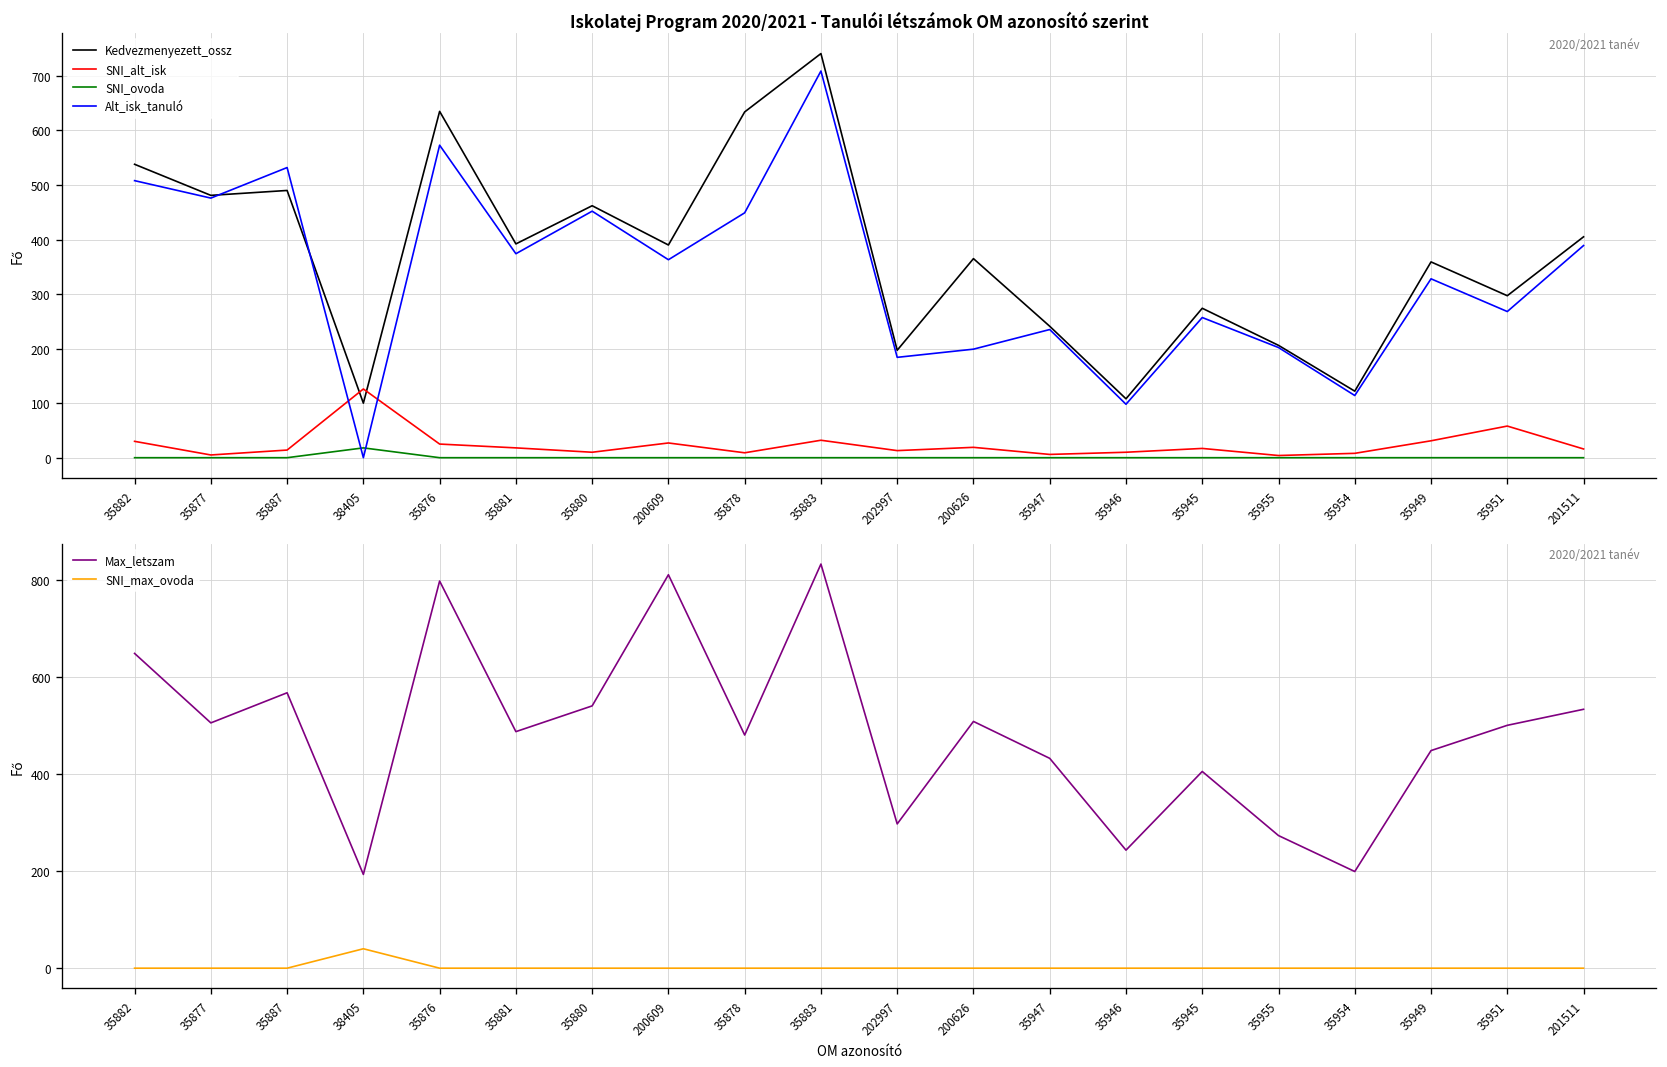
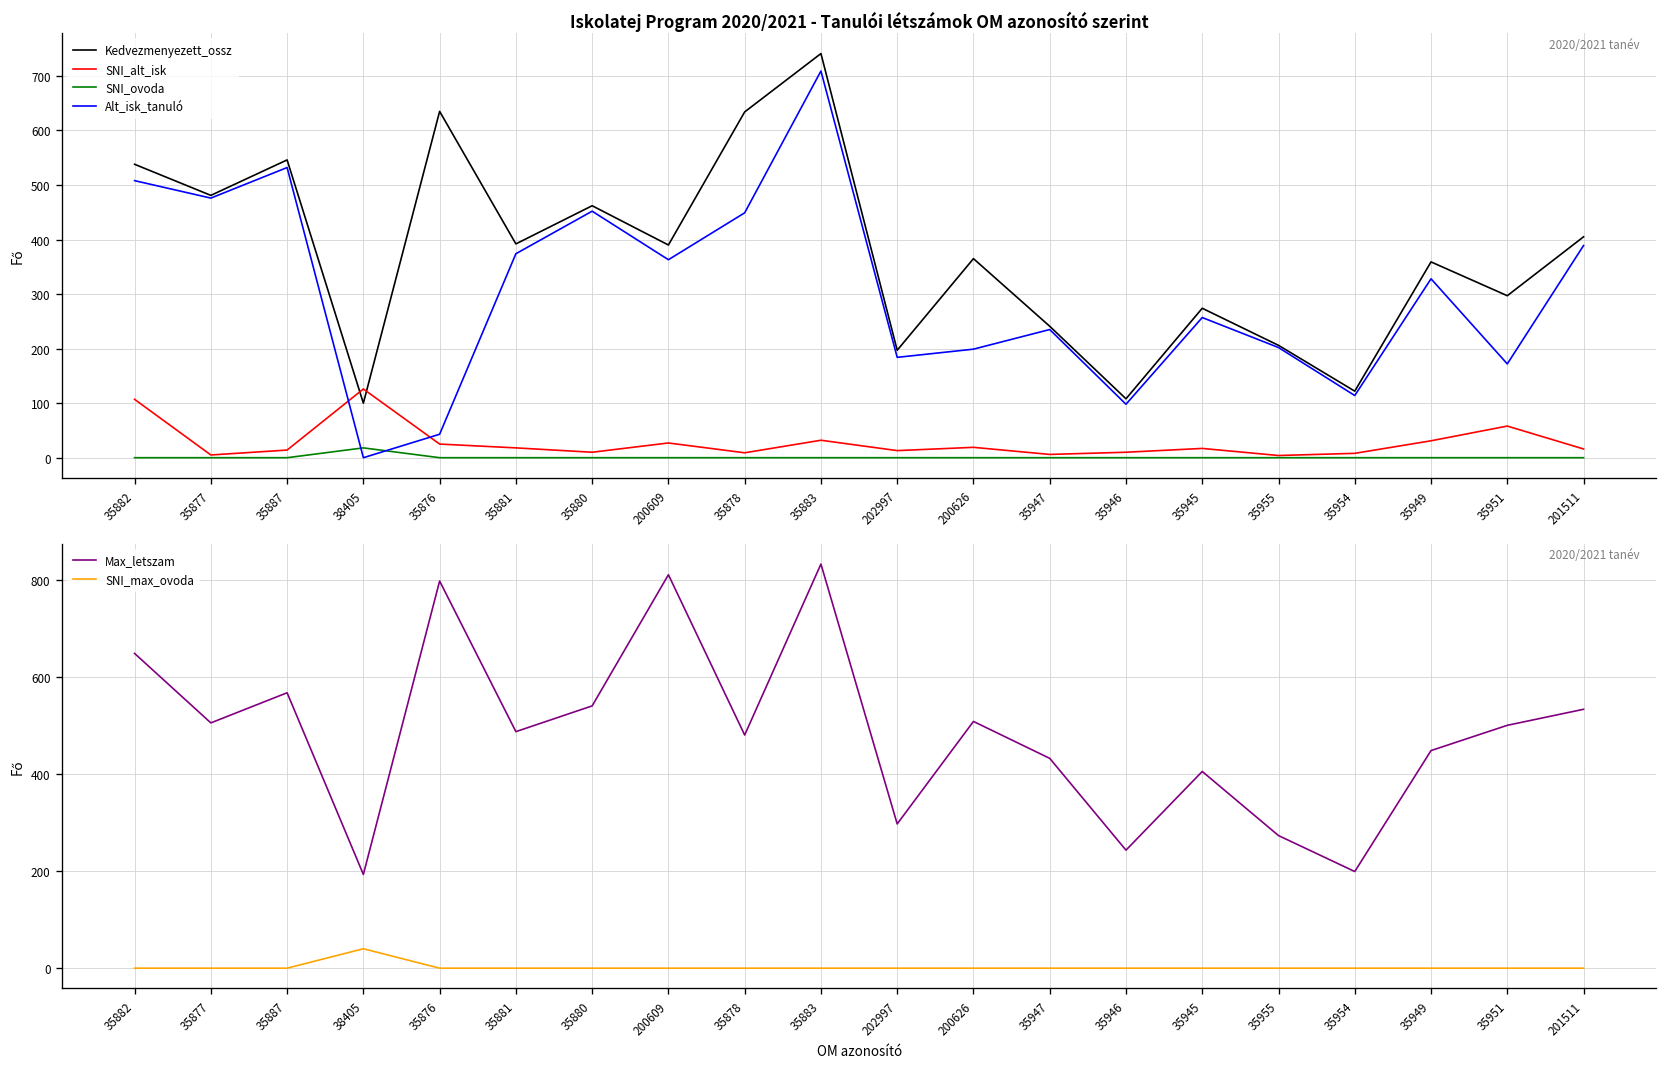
Iskolatej Program 2020/2021 - Tanulói létszámok OM azonosító szerint, SNI_alt_isk, 35882: 30 -> 110
Iskolatej Program 2020/2021 - Tanulói létszámok OM azonosító szerint, Kedvezmenyezett_ossz, 35887: 490 -> 550
Iskolatej Program 2020/2021 - Tanulói létszámok OM azonosító szerint, Alt_isk_tanuló, 35876: 570 -> 40
Iskolatej Program 2020/2021 - Tanulói létszámok OM azonosító szerint, Alt_isk_tanuló, 35951: 270 -> 170
